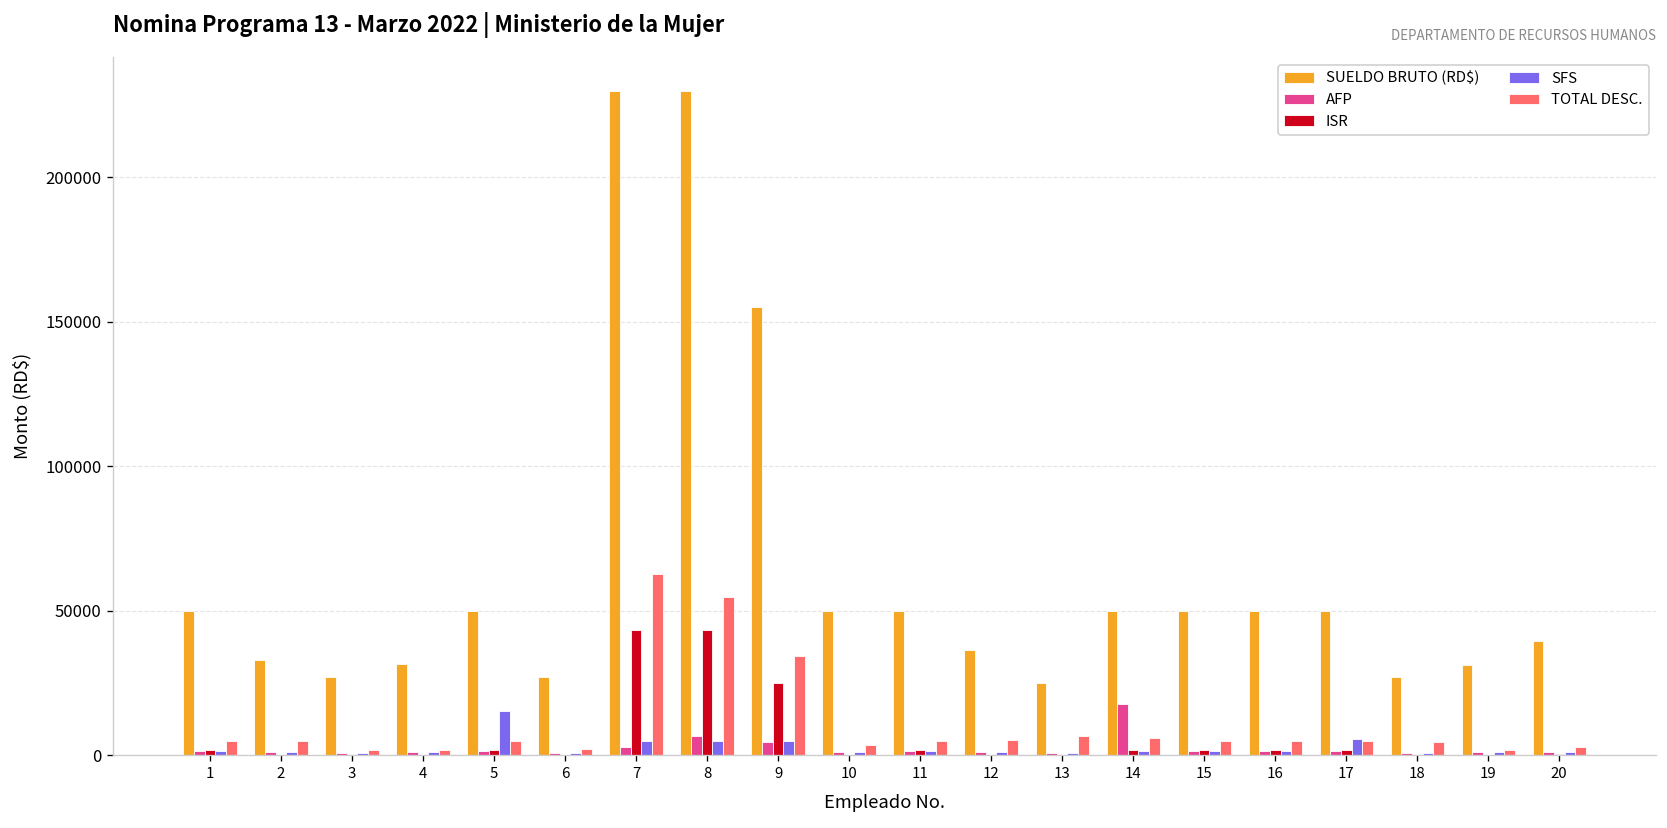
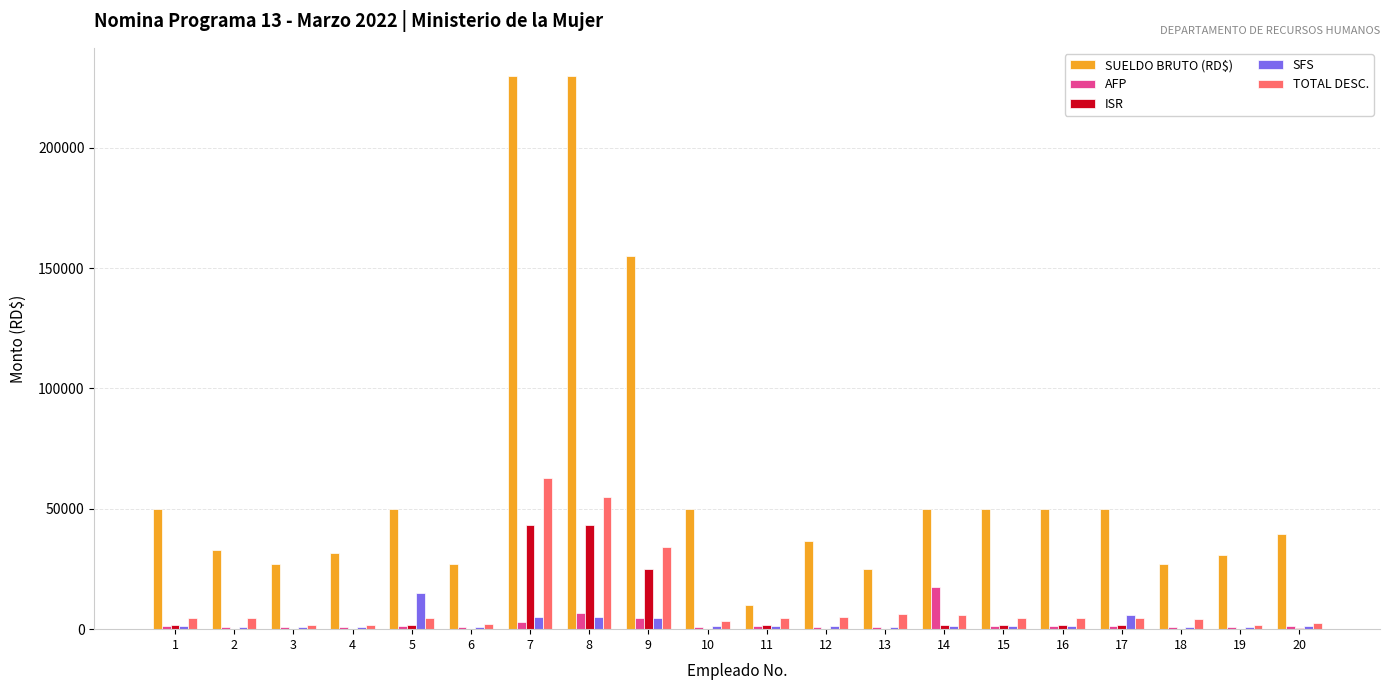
SUELDO BRUTO (RD$), 11: 50000 -> 10000
